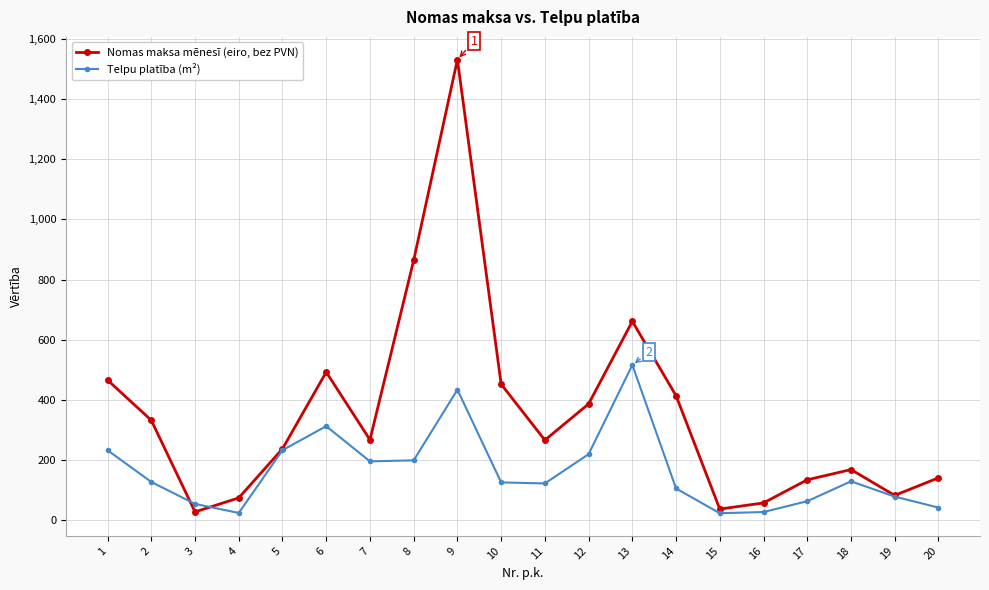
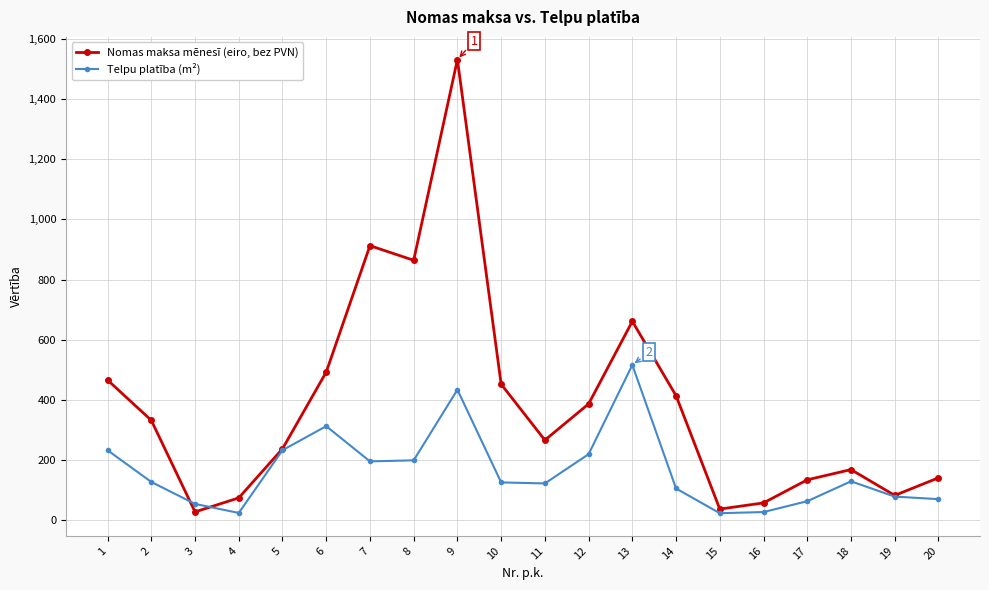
Nomas maksa mēnesī (eiro, bez PVN), 7: 270 -> 910
Telpu platība (m²), 20: 40 -> 70
